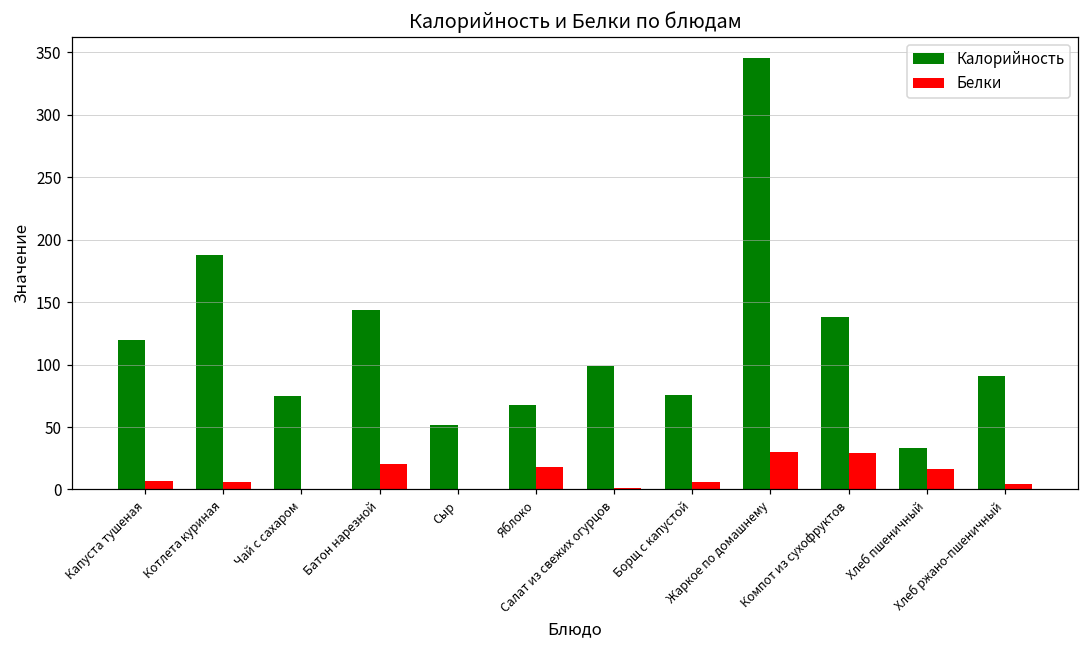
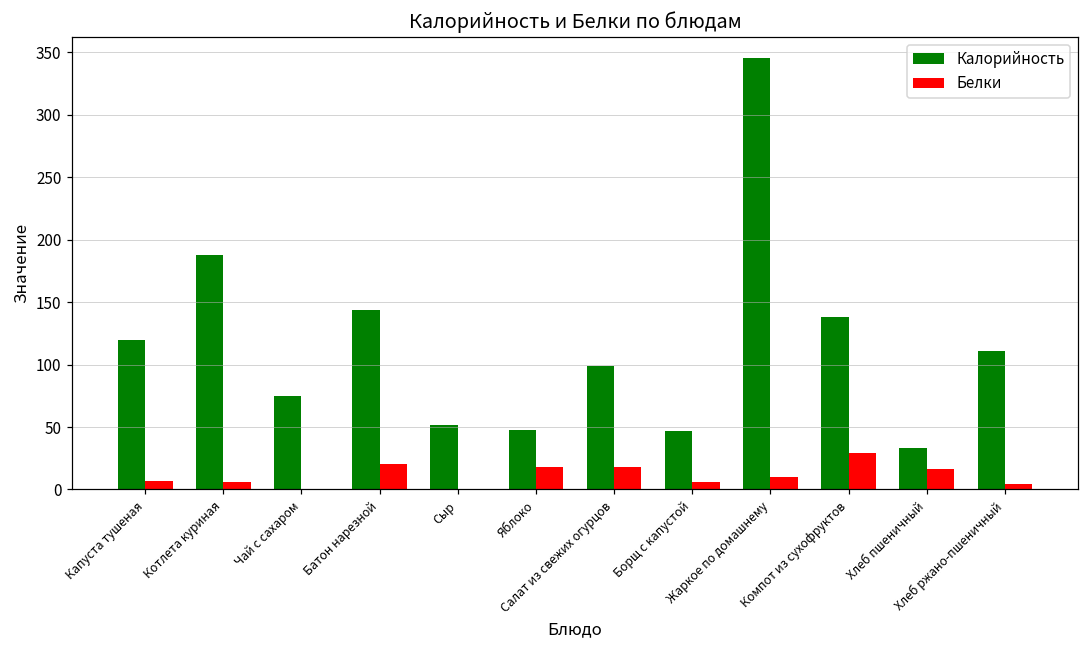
Калорийность, Яблоко: 68 -> 48
Белки, Салат из свежих огурцов: 1 -> 18
Калорийность, Борщ с капустой: 76 -> 47
Белки, Жаркое по домашнему: 30 -> 10
Калорийность, Хлеб ржано-пшеничный: 91 -> 111
